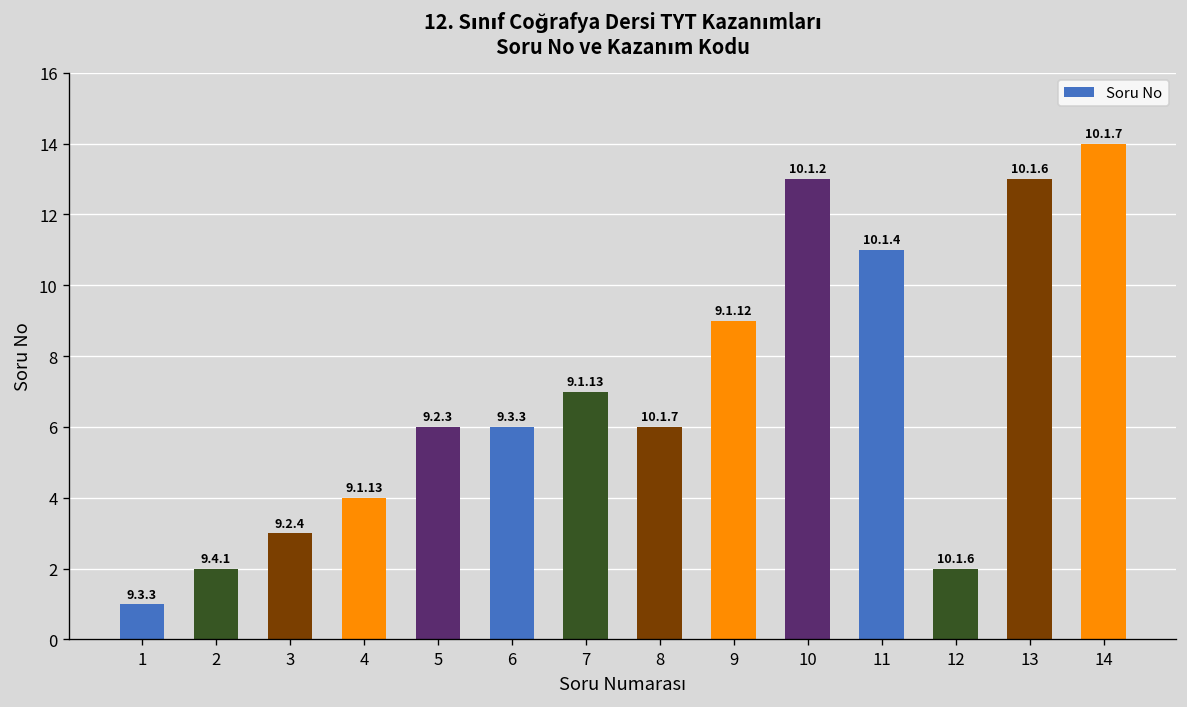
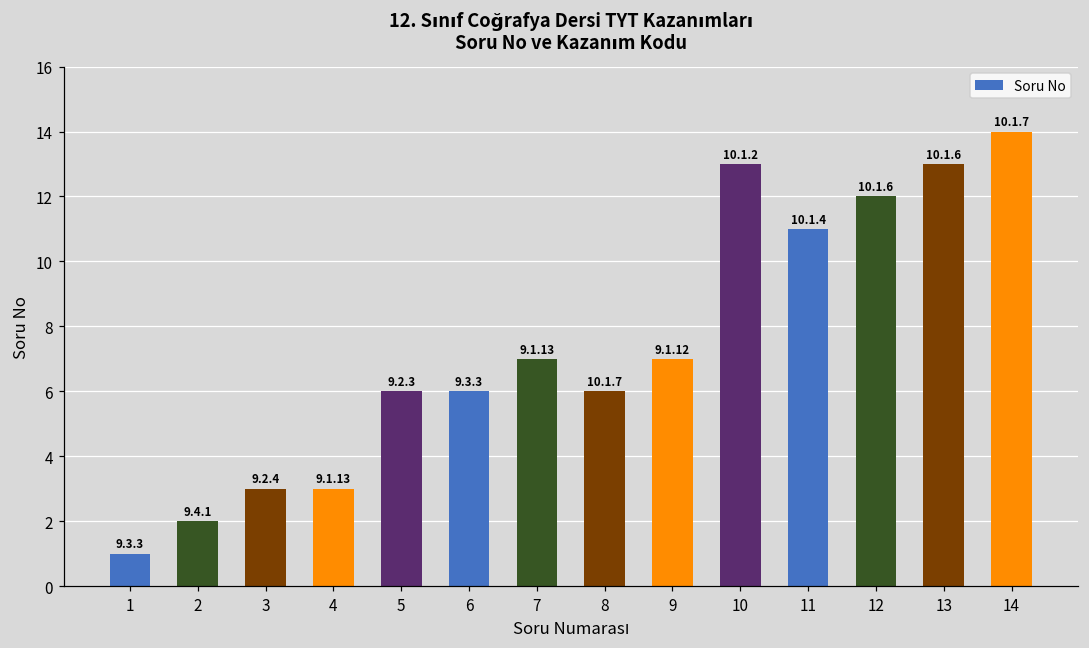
4: 4 -> 3
9: 9 -> 7
12: 2 -> 12
